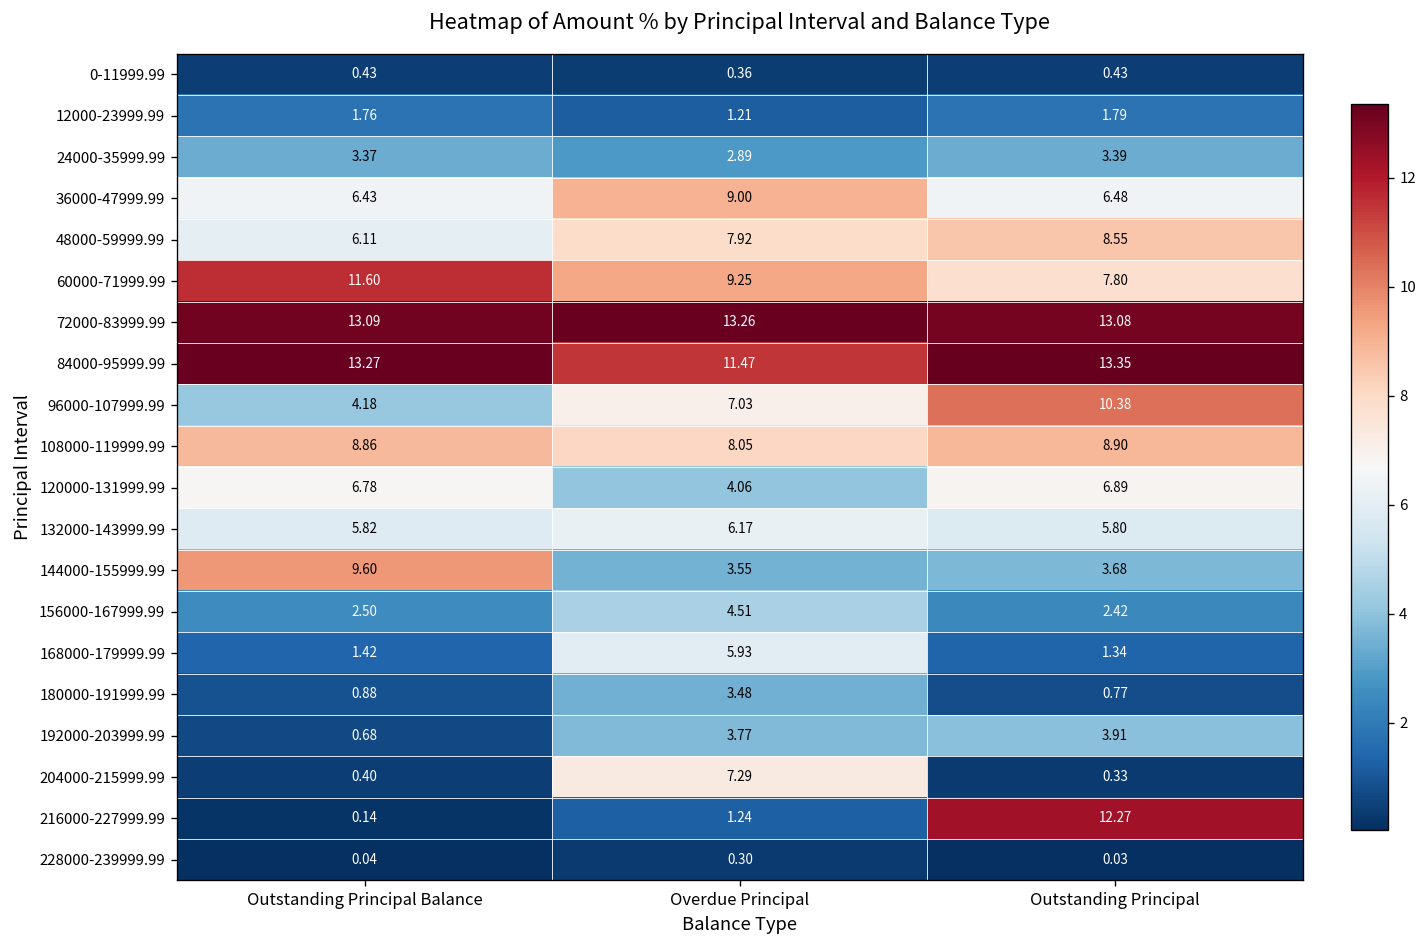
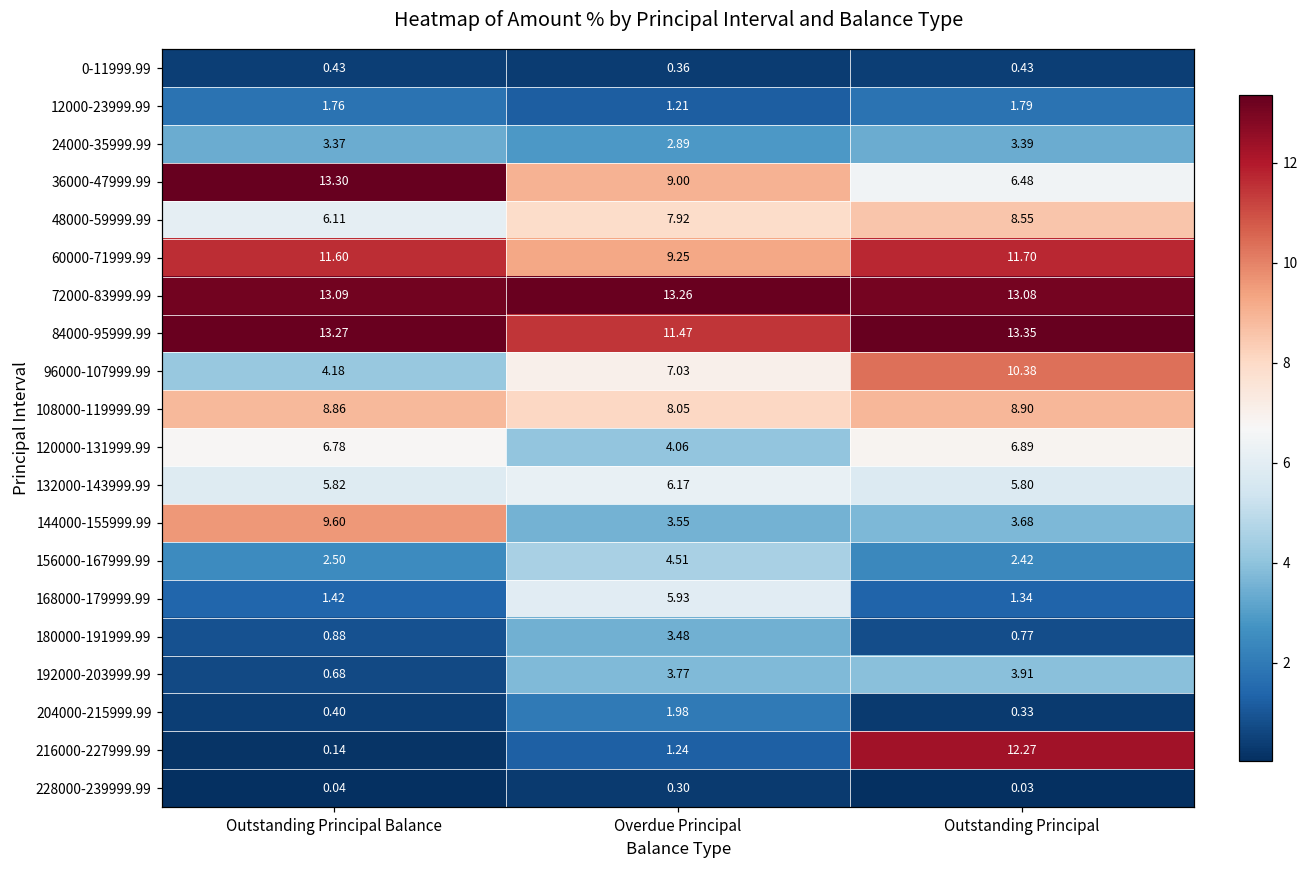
36000-47999.99, Outstanding Principal Balance: 6.43 -> 13.30
60000-71999.99, Outstanding Principal: 7.80 -> 11.70
204000-215999.99, Overdue Principal: 7.29 -> 1.98
